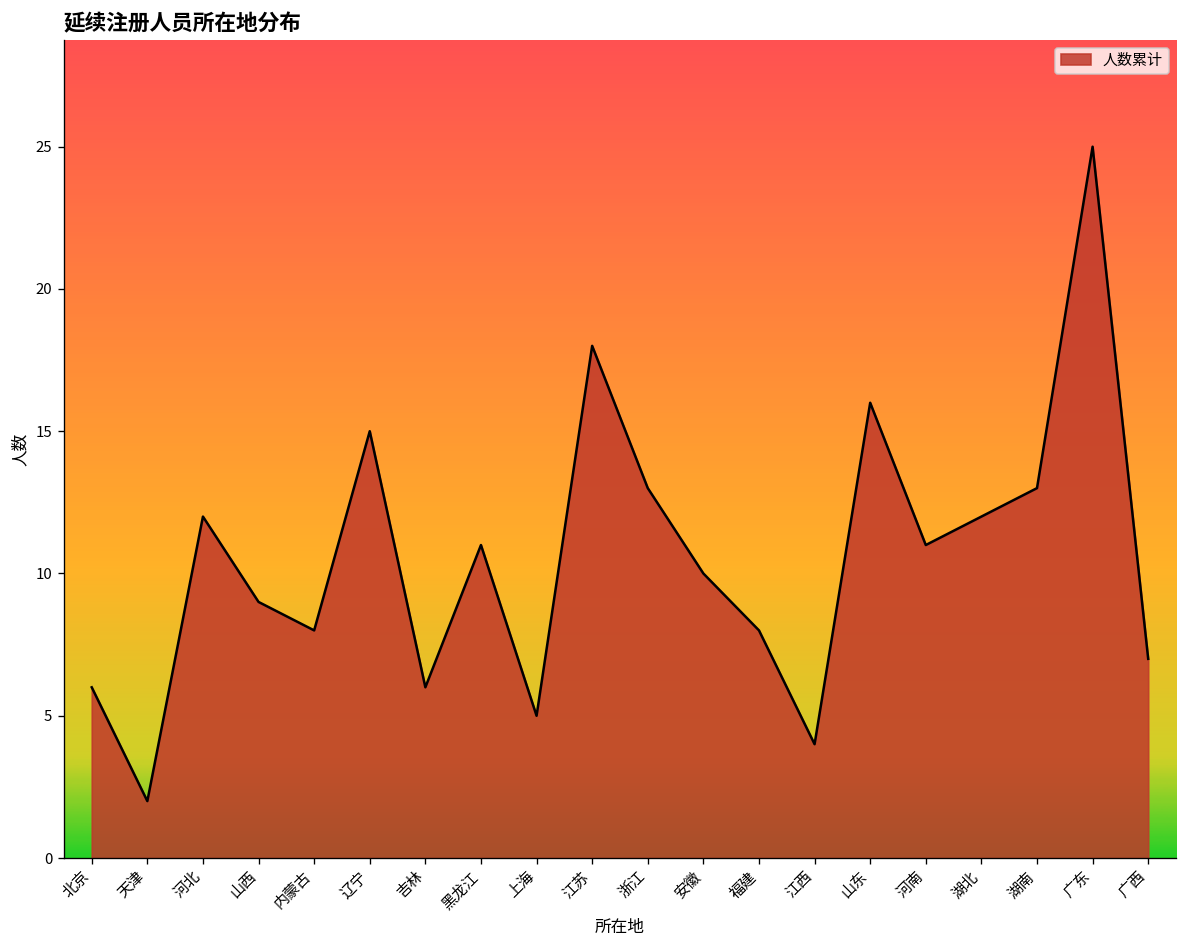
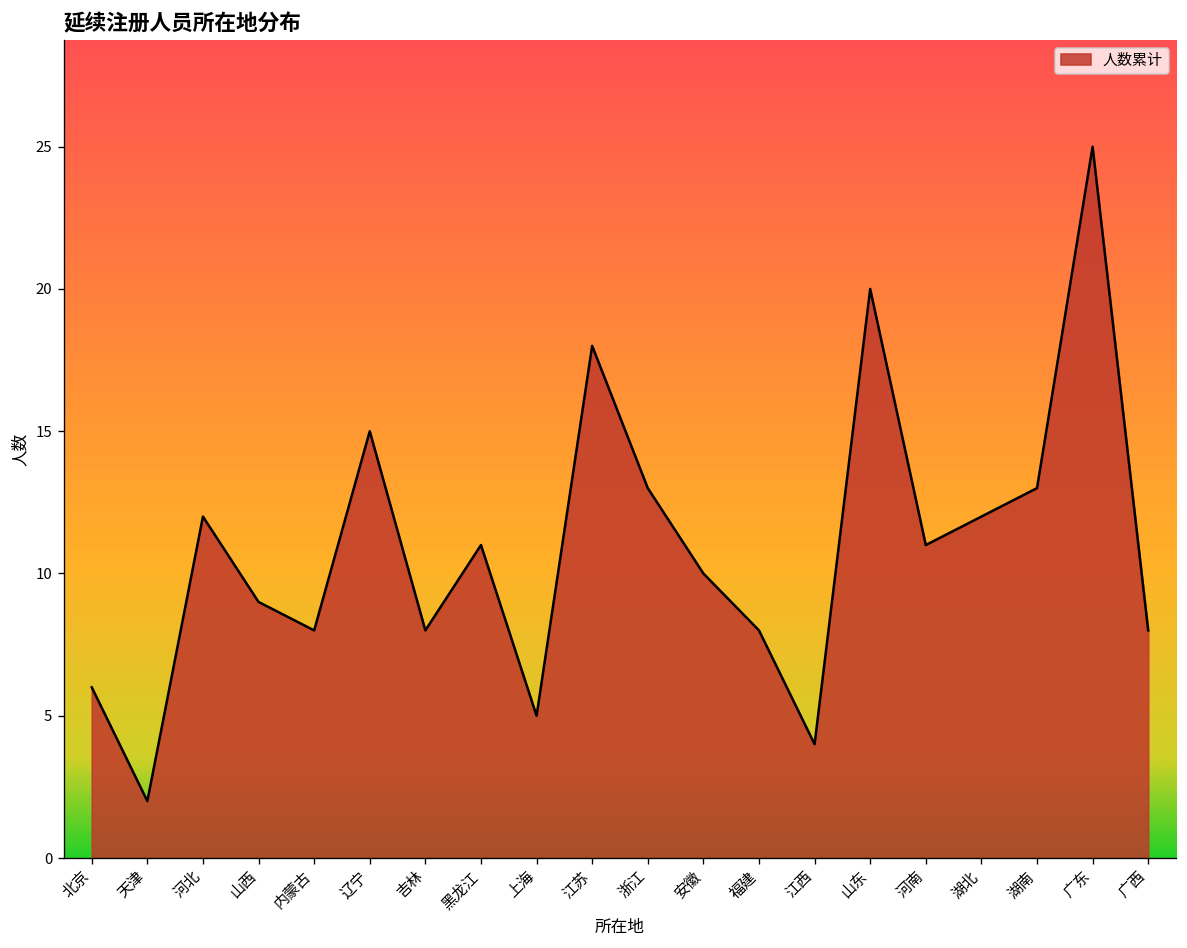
吉林: 6 -> 8
山东: 16 -> 20
广西: 7 -> 8
